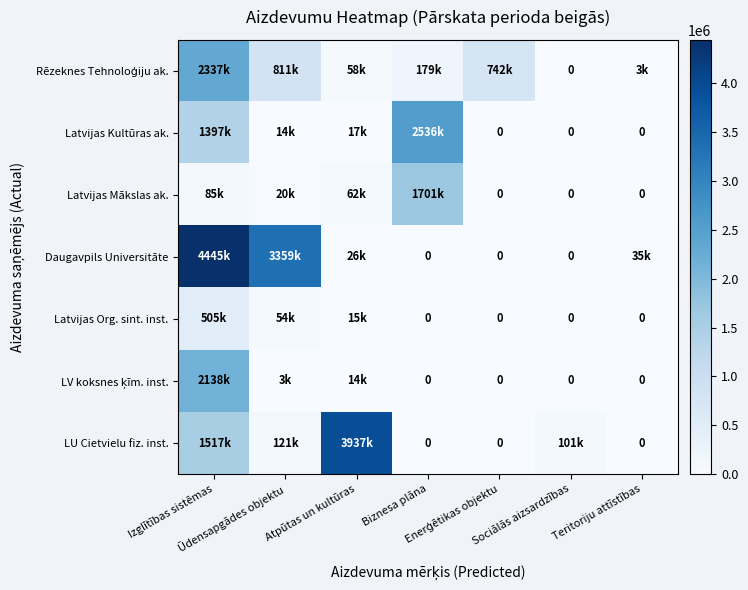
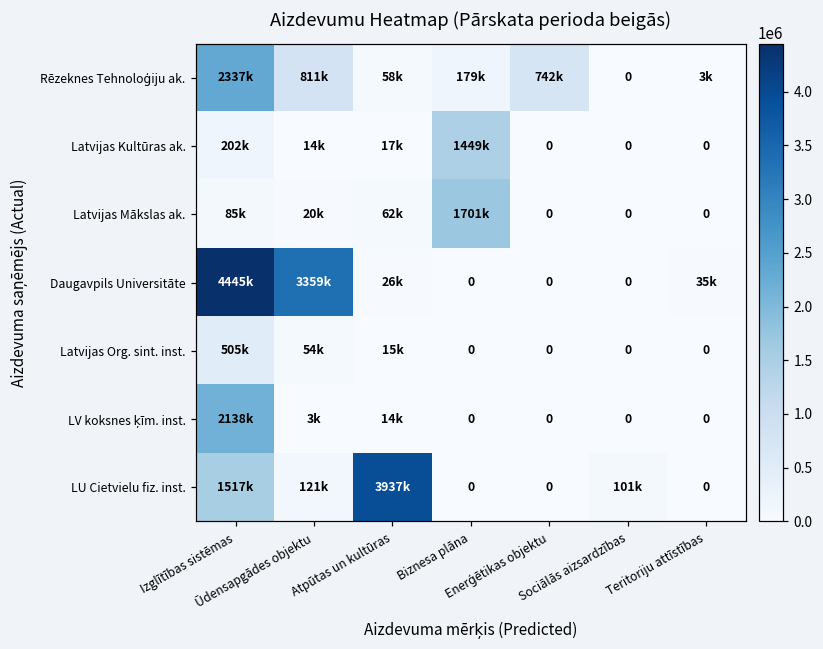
Latvijas Kultūras ak., Izglītības sistēmas: 1397k -> 202k
Latvijas Kultūras ak., Biznesa plāna: 2536k -> 1449k
